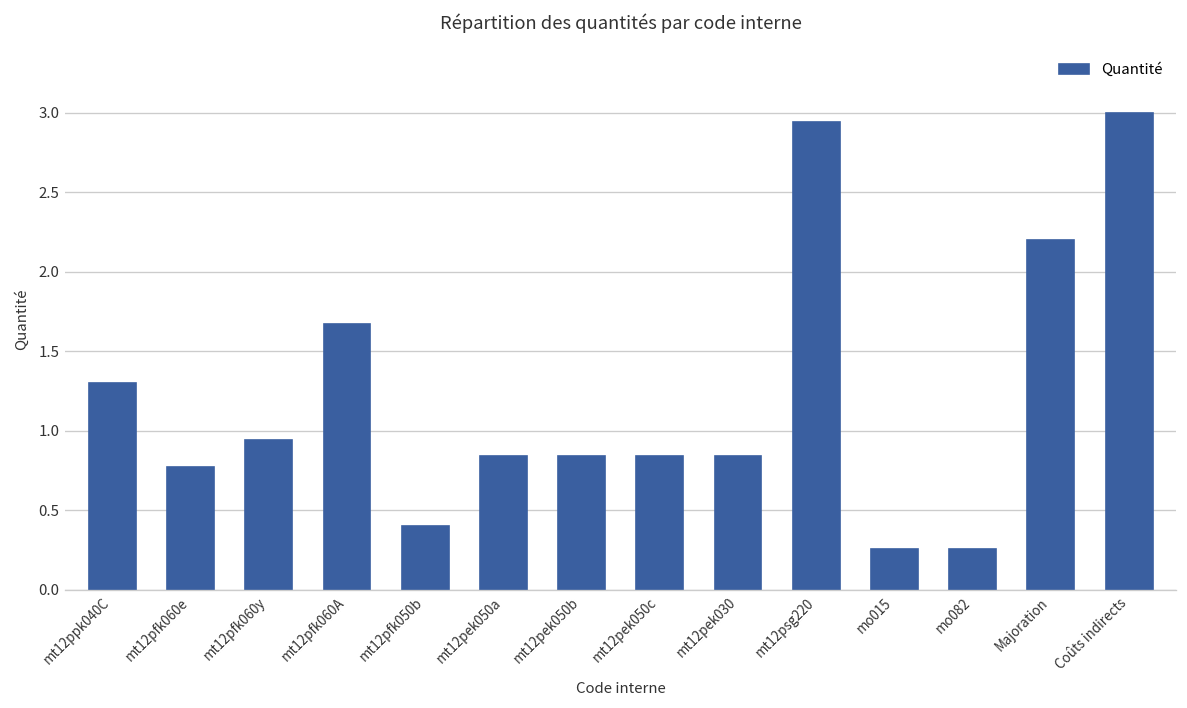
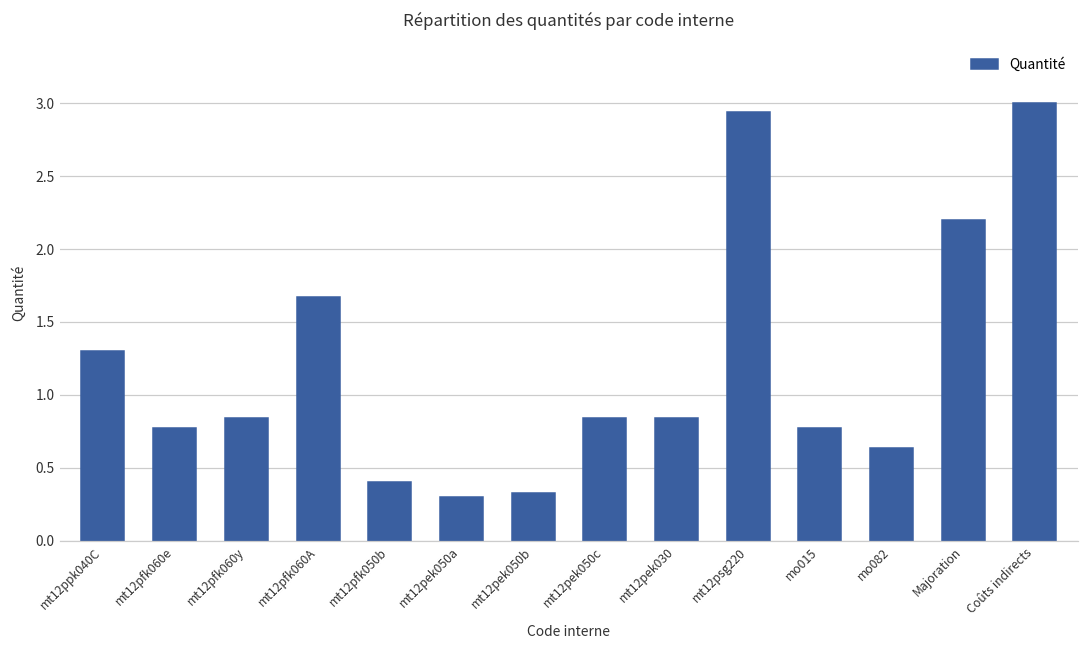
mt12pfk060y: 0.94 -> 0.84
mt12pek050a: 0.84 -> 0.30
mt12pek050b: 0.84 -> 0.33
mo015: 0.26 -> 0.77
mo082: 0.26 -> 0.64
